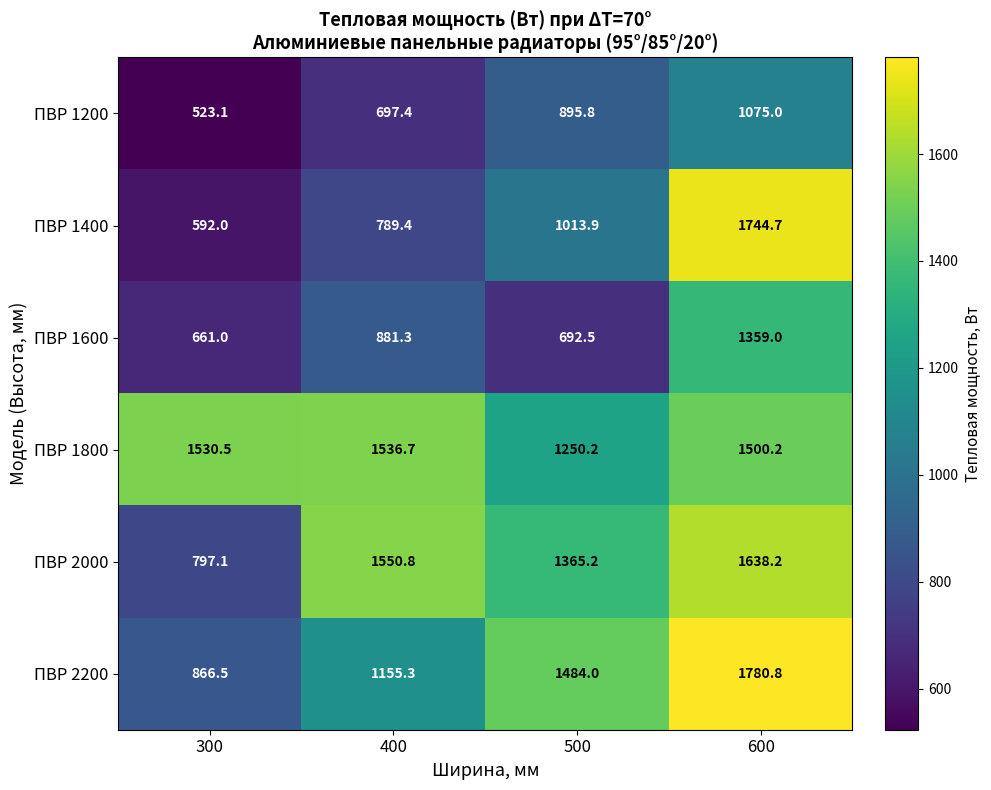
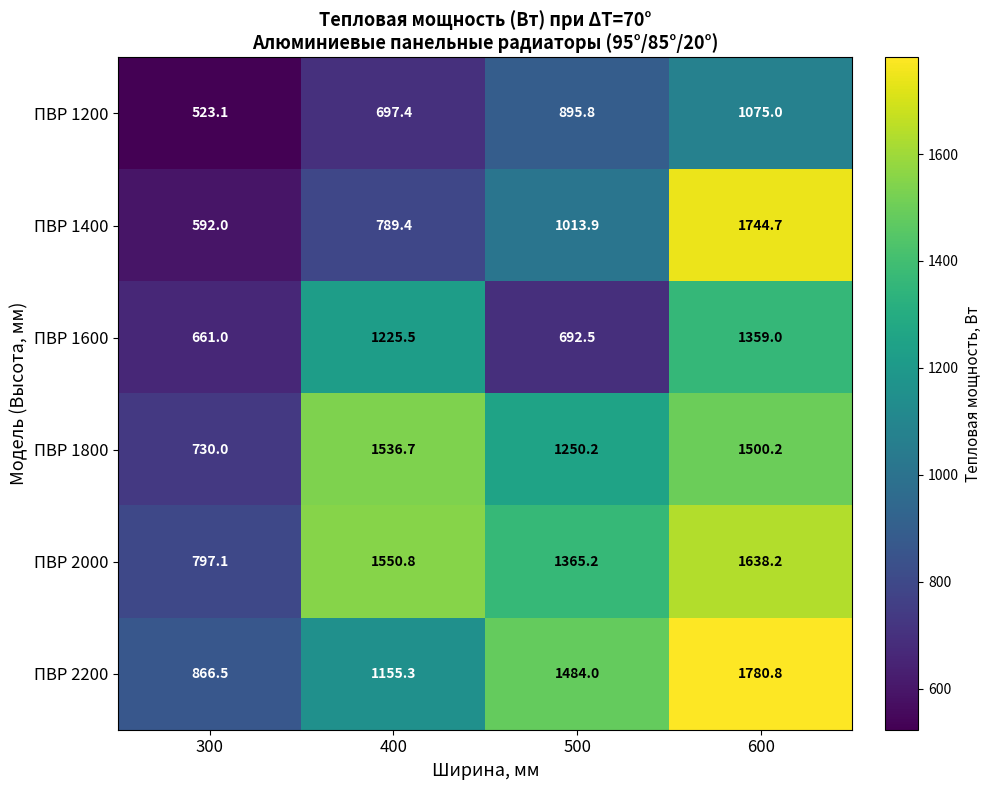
ПВР 1600, 400: 881.3 -> 1225.5
ПВР 1800, 300: 1530.5 -> 730.0
